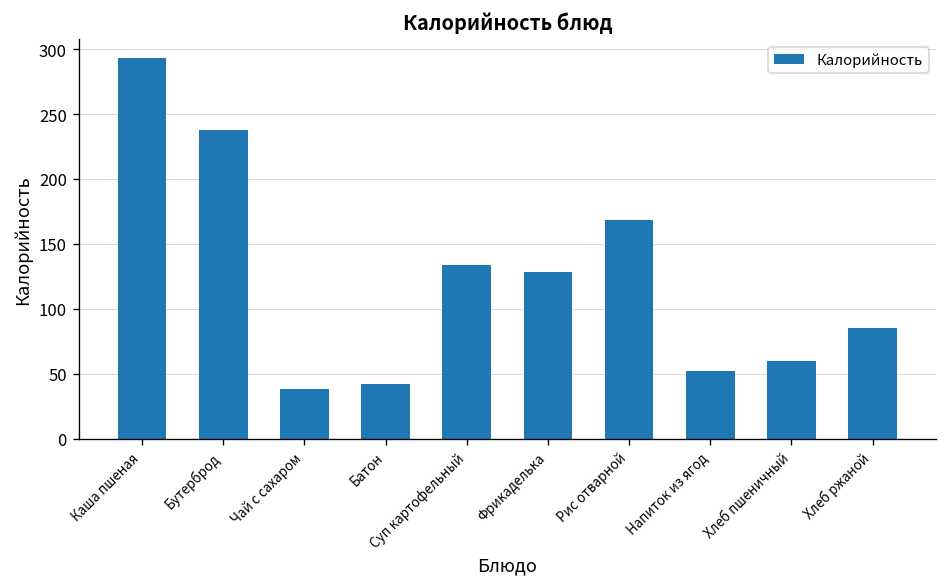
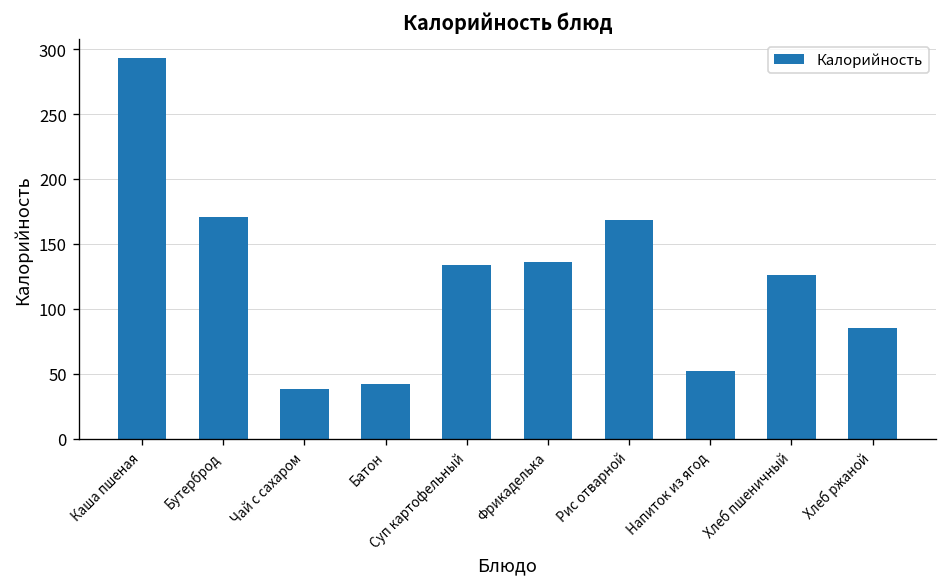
Бутерброд: 238 -> 171
Фрикаделька: 128 -> 136
Хлеб пшеничный: 60 -> 126
